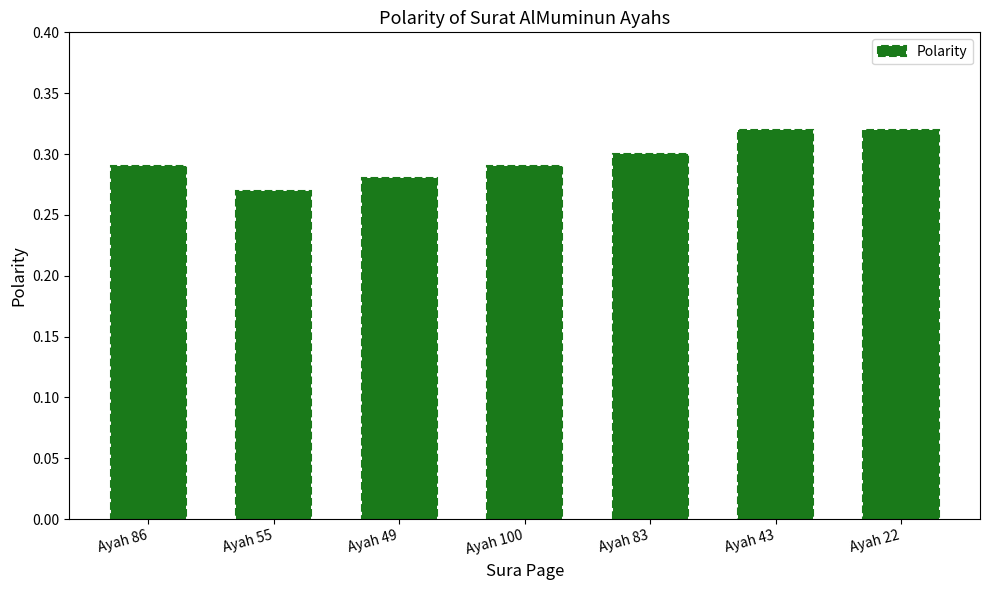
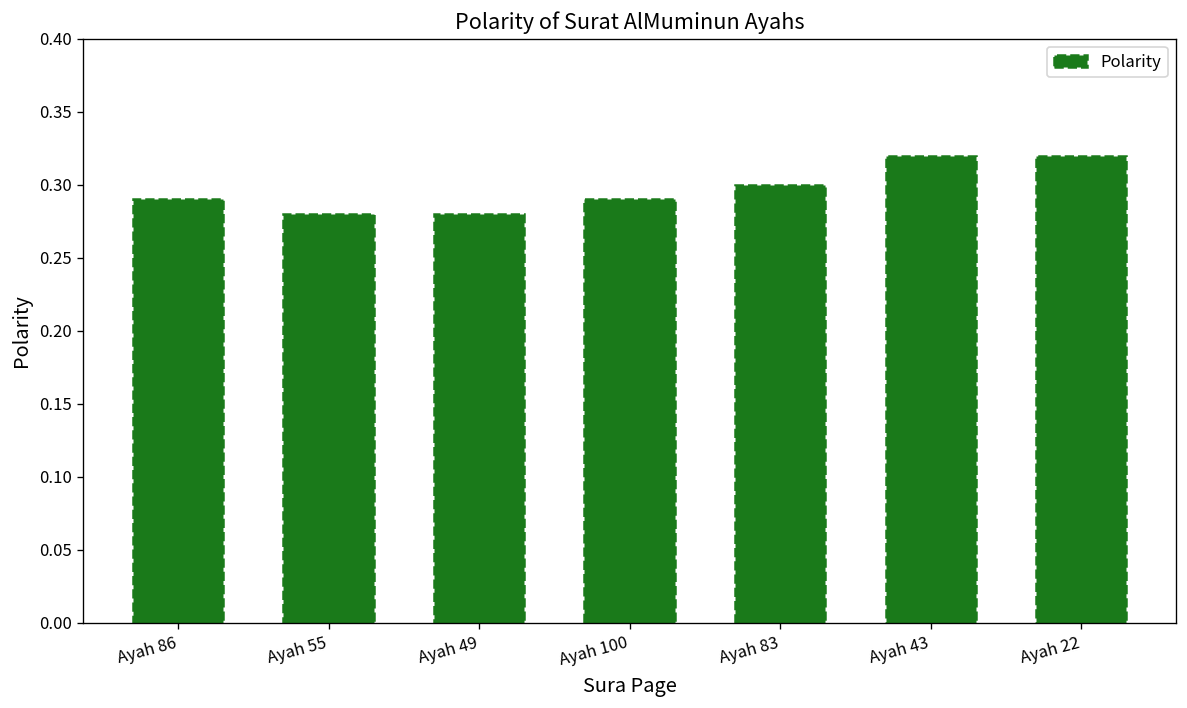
Ayah 55: 0.27 -> 0.28
